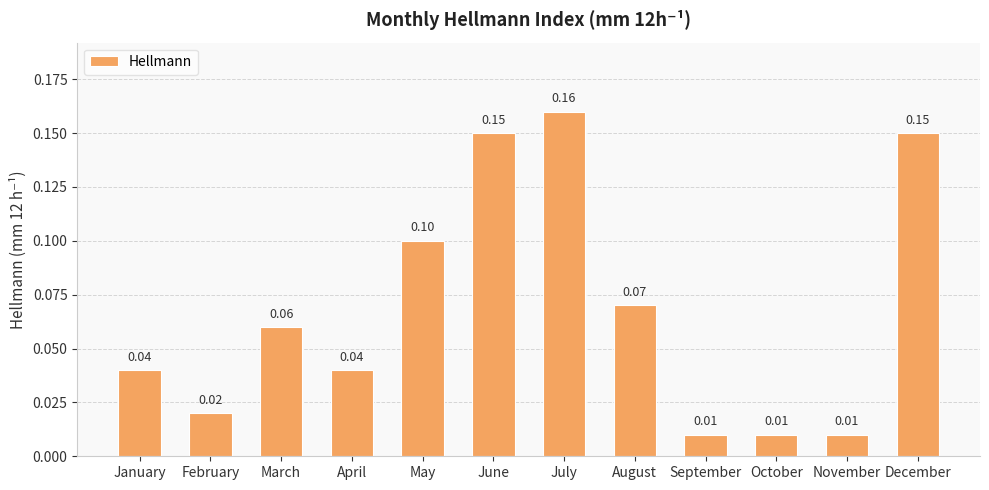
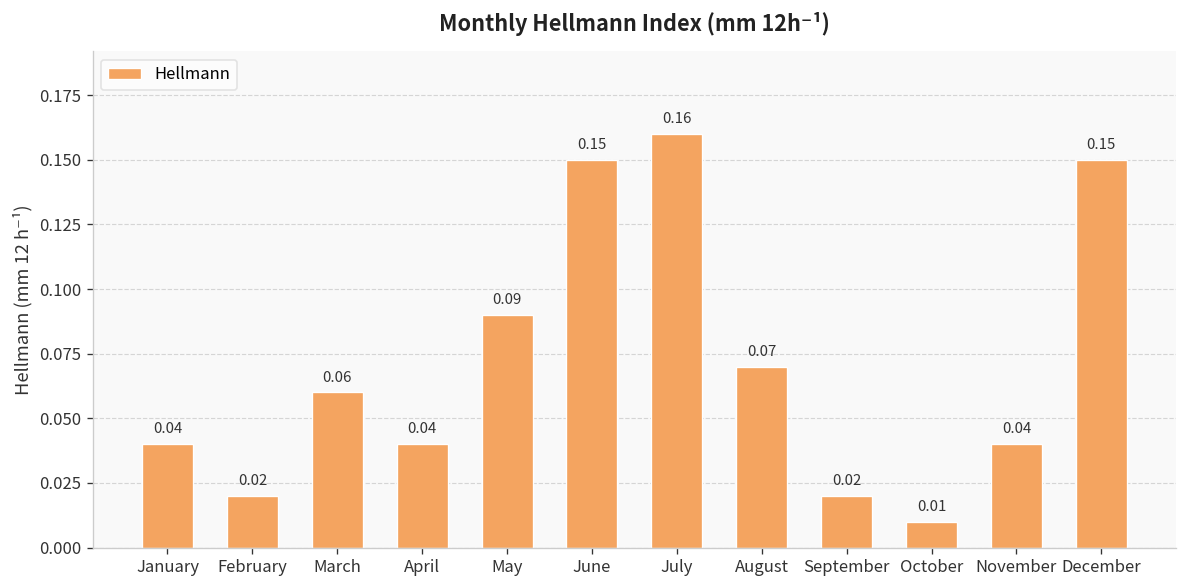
May: 0.10 -> 0.09
September: 0.01 -> 0.02
November: 0.01 -> 0.04
